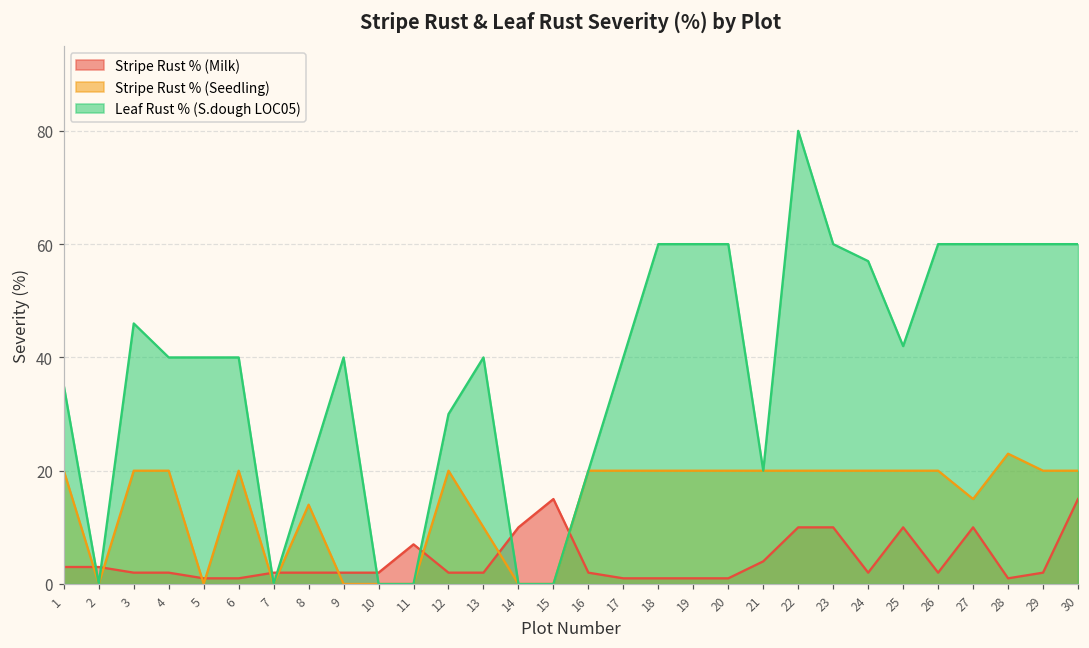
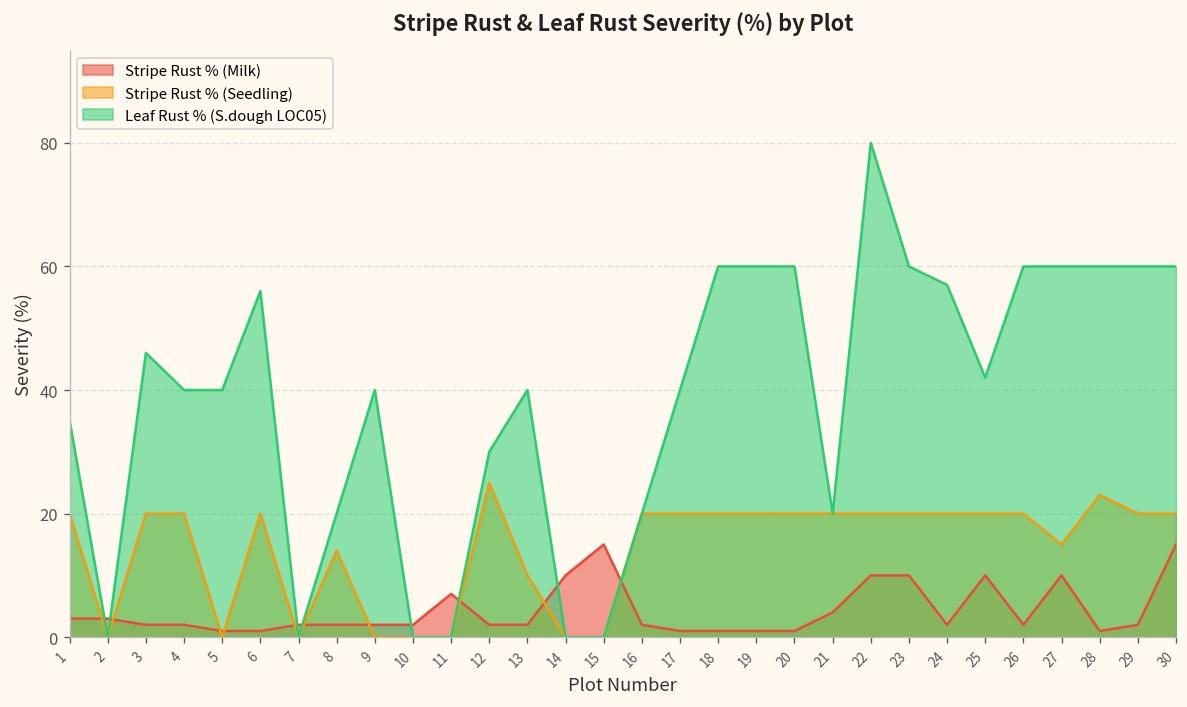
Leaf Rust % (S.dough LOC05), 6: 40 -> 56
Stripe Rust % (Seedling), 12: 20 -> 25
